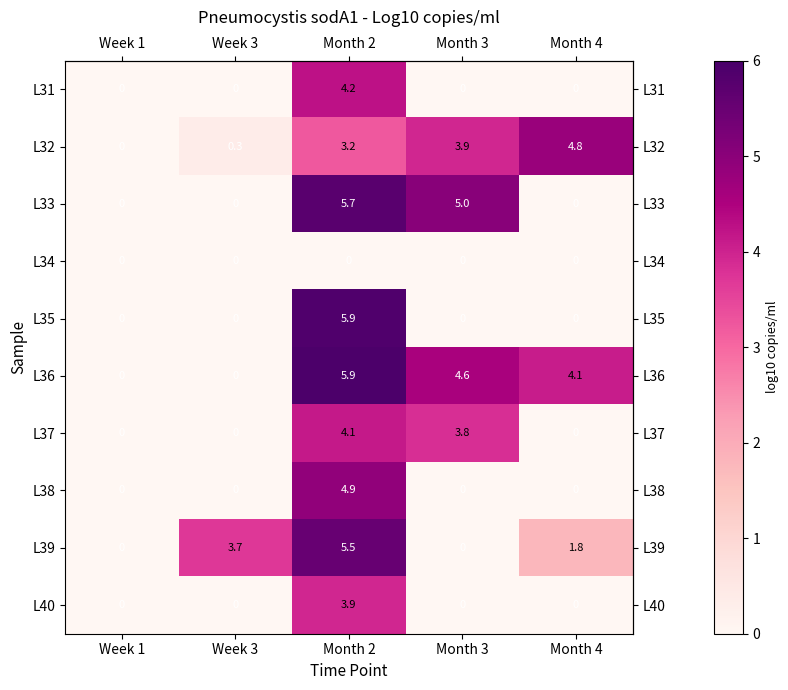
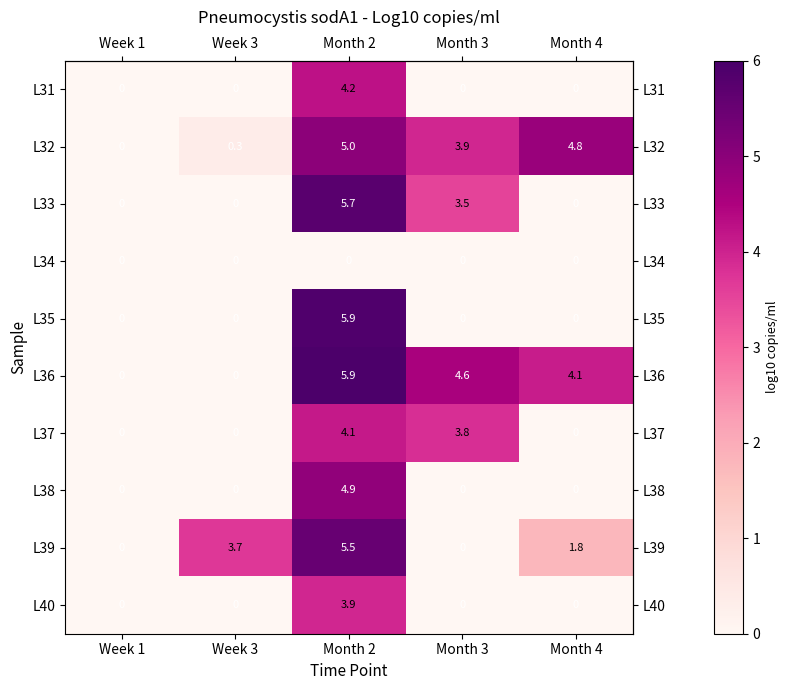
L32, Month 2: 3.2 -> 5.0
L33, Month 3: 5.0 -> 3.5
